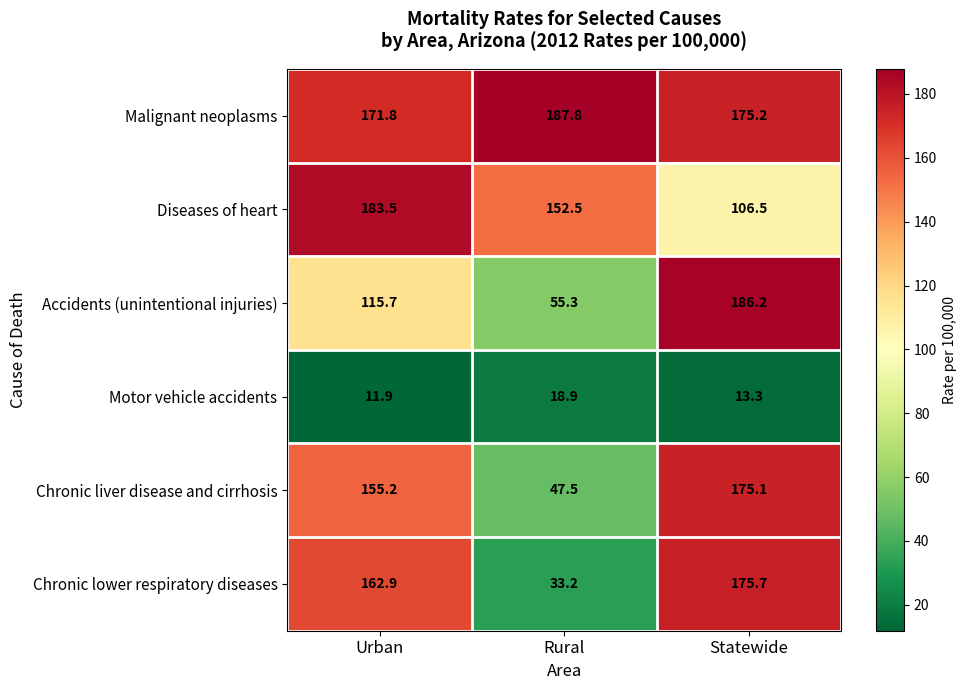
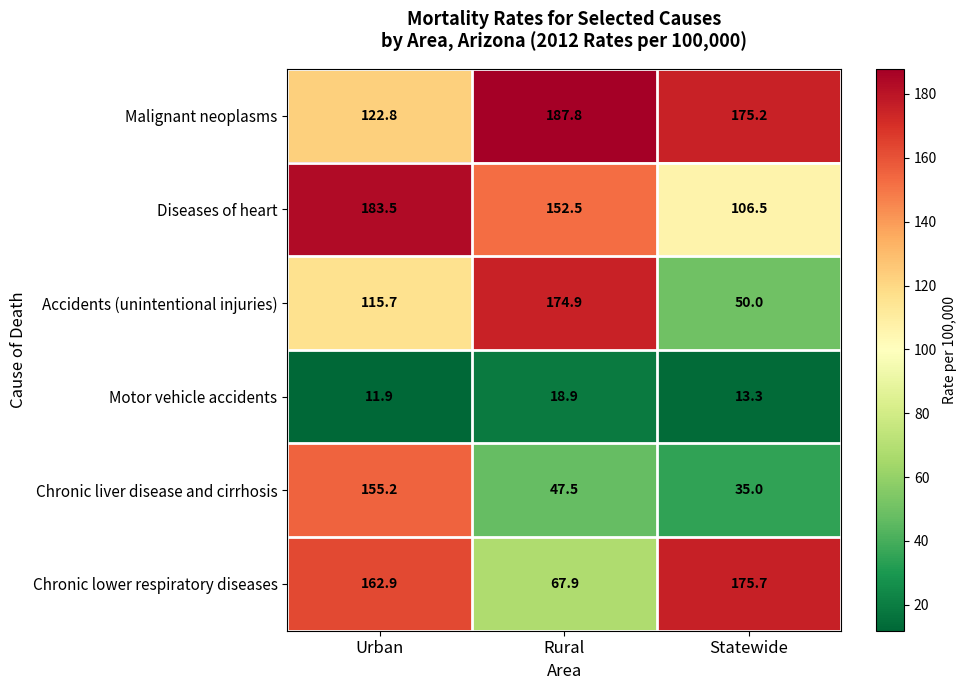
Malignant neoplasms, Urban: 171.8 -> 122.8
Accidents (unintentional injuries), Rural: 55.3 -> 174.9
Accidents (unintentional injuries), Statewide: 186.2 -> 50.0
Chronic liver disease and cirrhosis, Statewide: 175.1 -> 35.0
Chronic lower respiratory diseases, Rural: 33.2 -> 67.9
